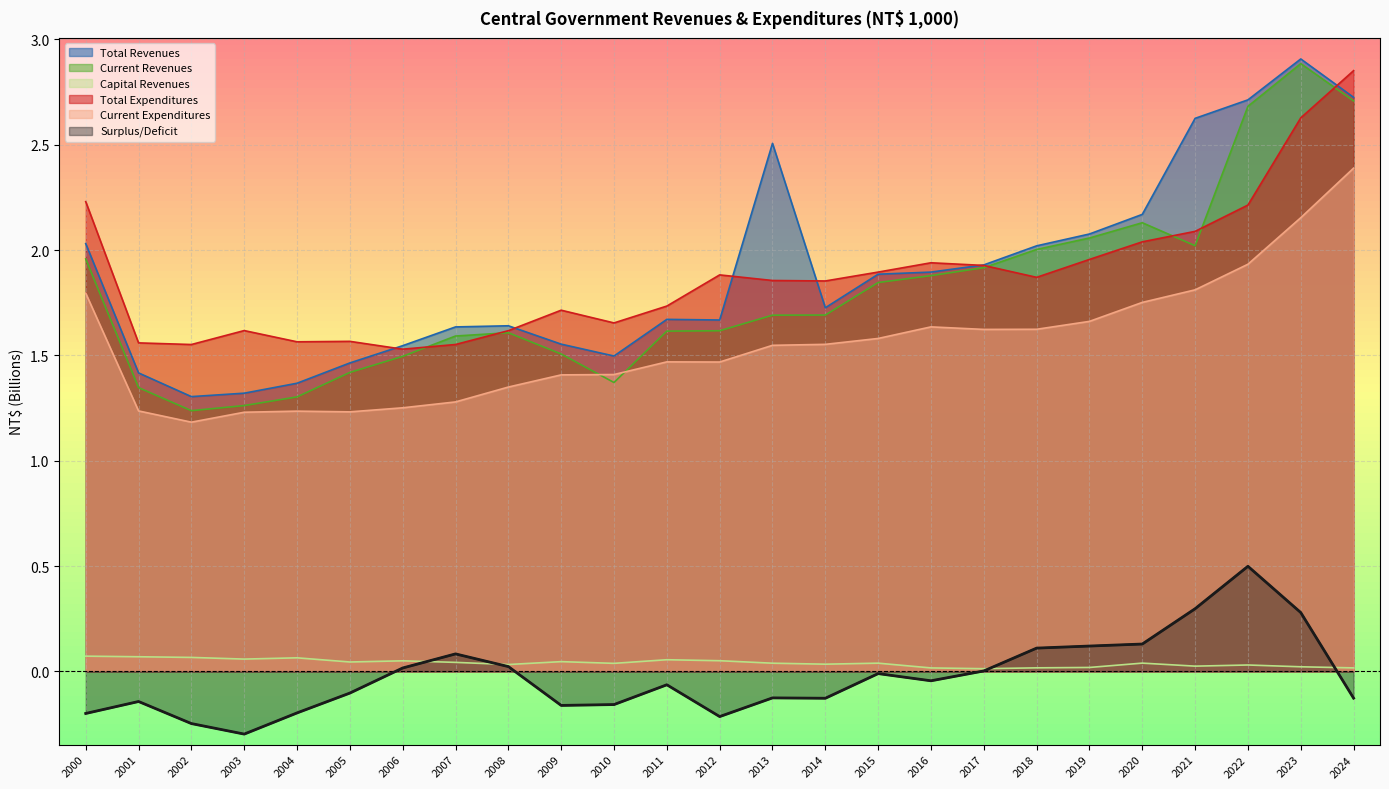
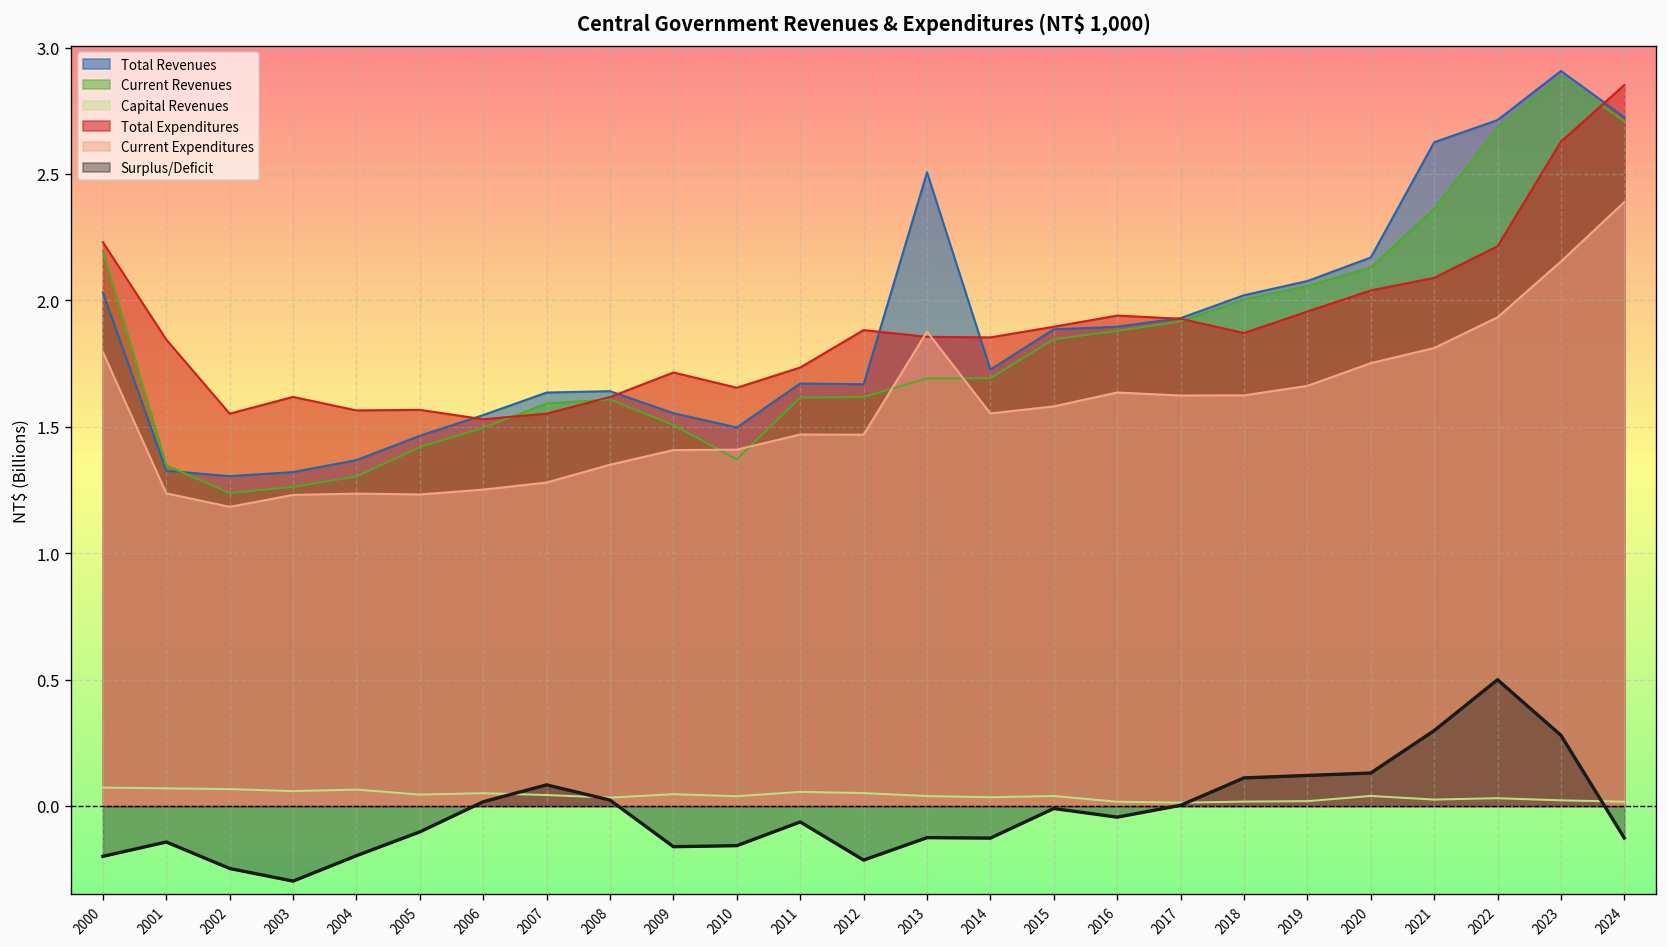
Current Revenues, 2000: 1.96 -> 2.20
Total Revenues, 2001: 1.42 -> 1.33
Total Expenditures, 2001: 1.56 -> 1.84
Current Expenditures, 2013: 1.55 -> 1.88
Current Revenues, 2021: 2.02 -> 2.36
